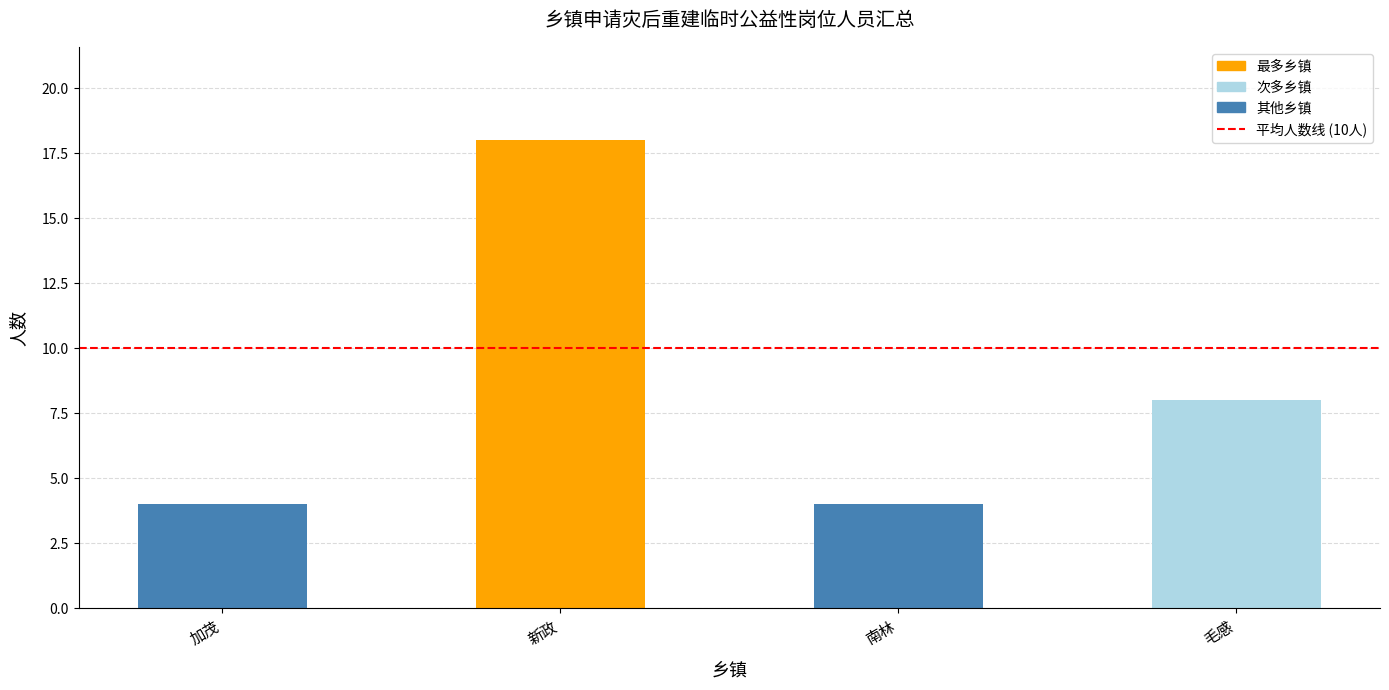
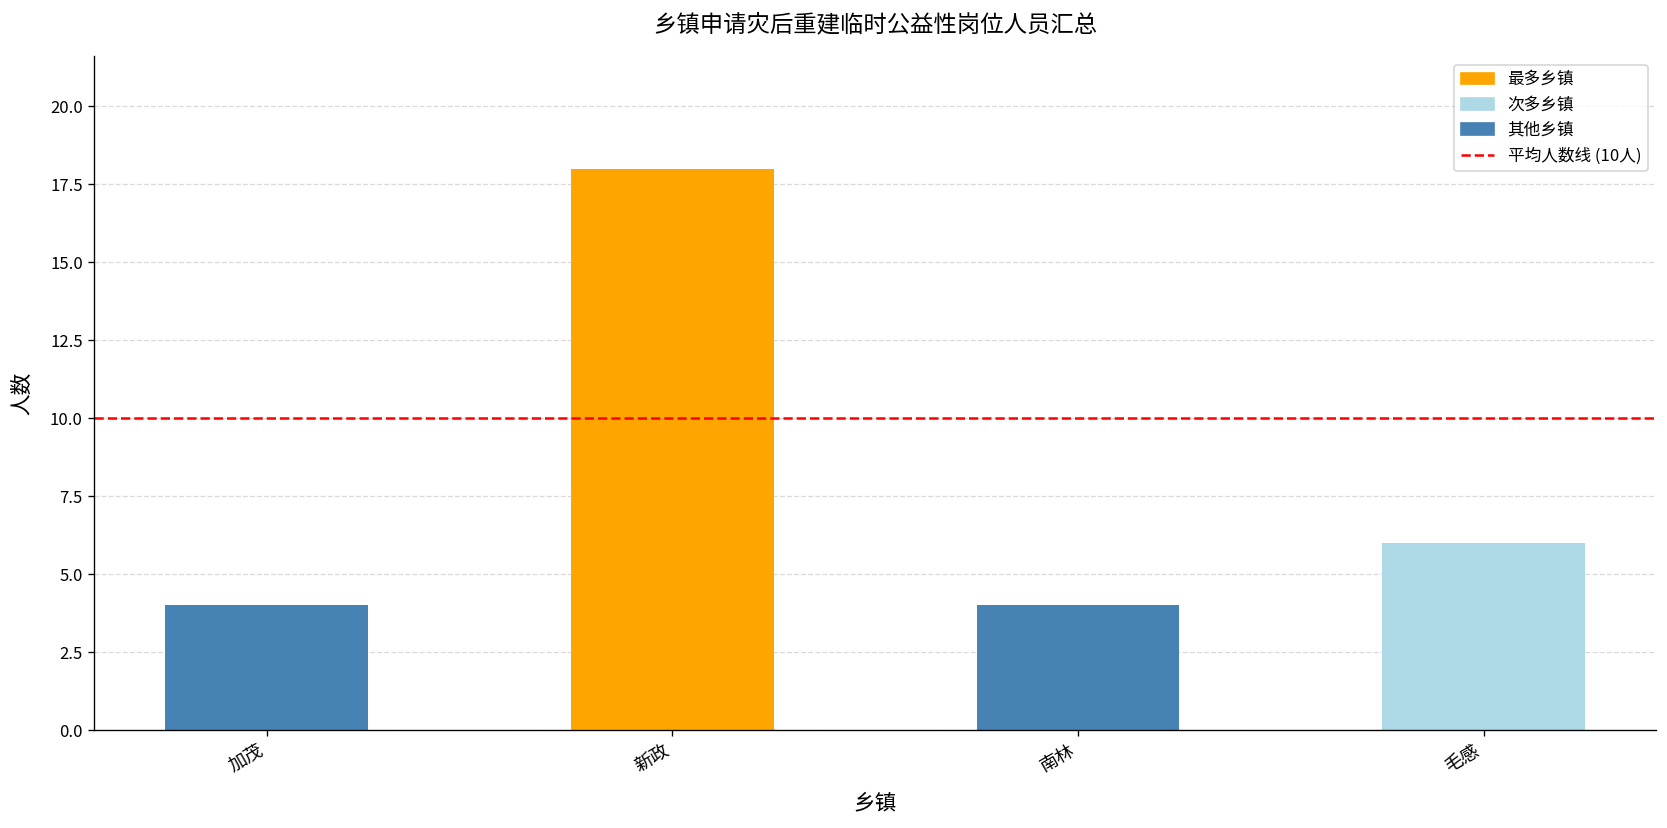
毛感: 8 -> 6
